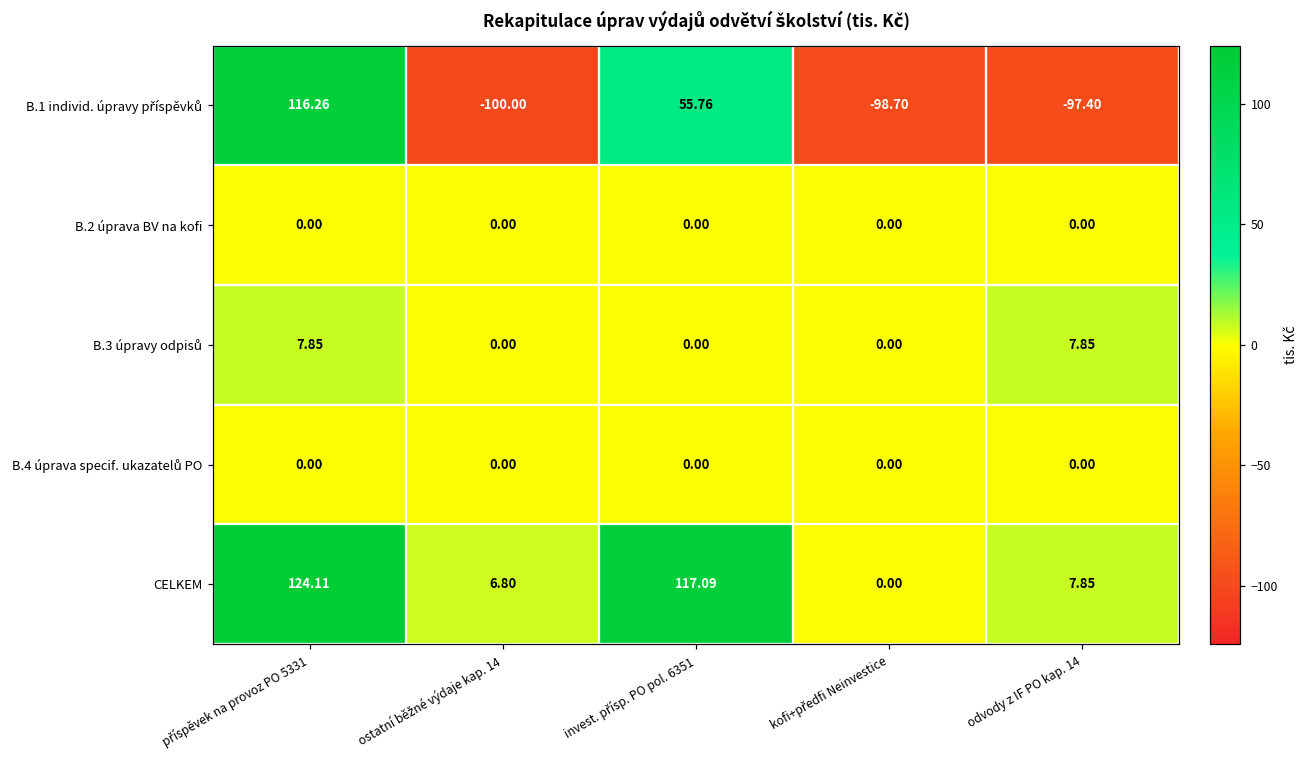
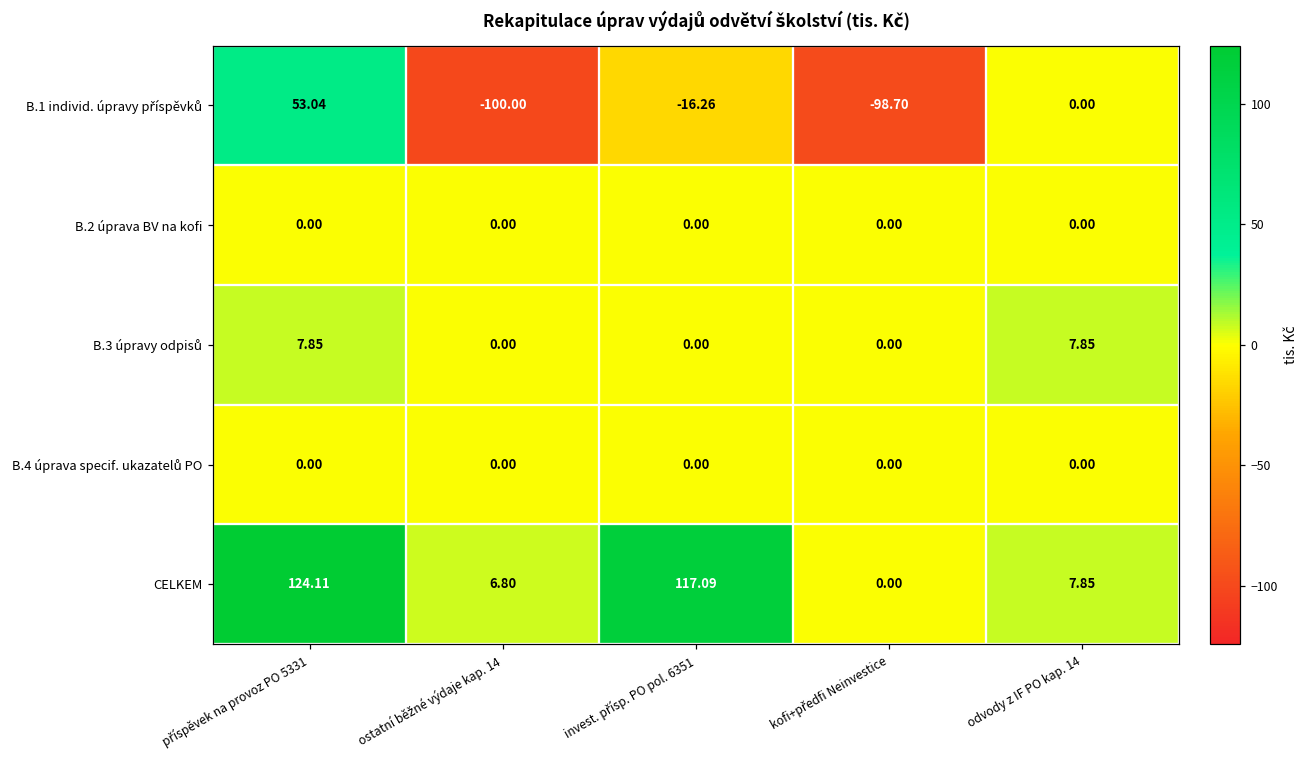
B.1 individ. úpravy příspěvků, příspěvek na provoz PO 5331: 116.26 -> 53.04
B.1 individ. úpravy příspěvků, invest. přísp. PO pol. 6351: 55.76 -> -16.26
B.1 individ. úpravy příspěvků, odvody z IF PO kap. 14: -97.40 -> 0.00
